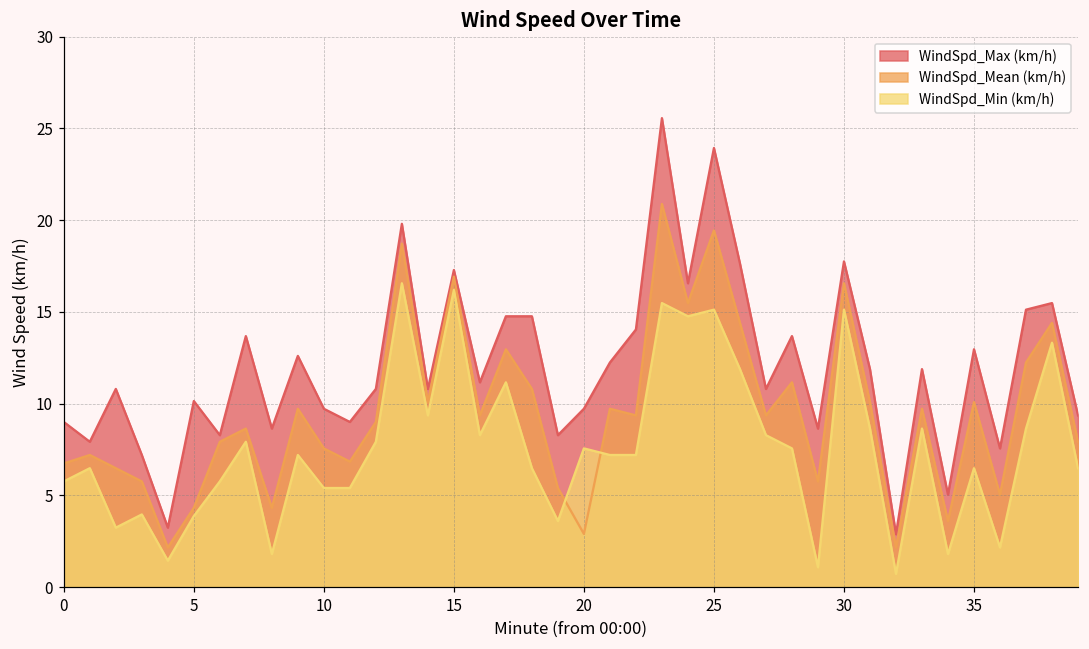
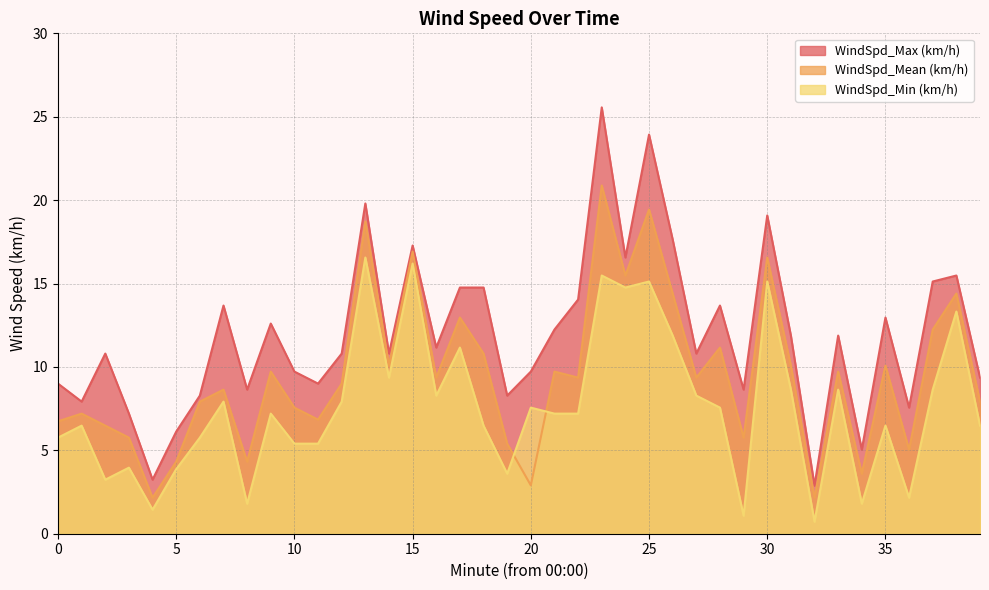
WindSpd_Max (km/h), 5: 10.1 -> 6.1
WindSpd_Max (km/h), 30: 17.8 -> 19.1
